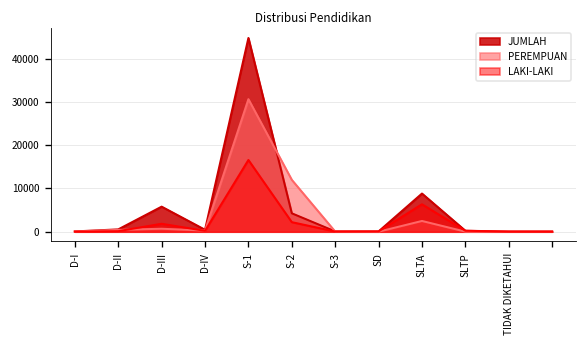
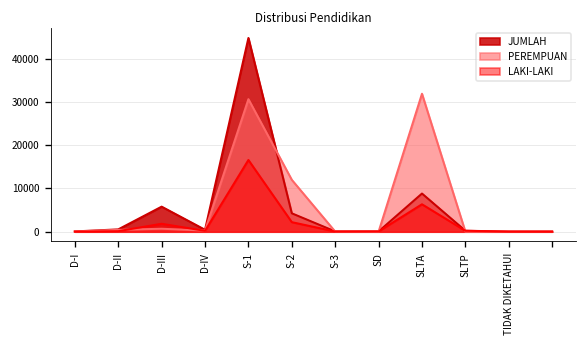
PEREMPUAN, SLTA: 2000 -> 32000
